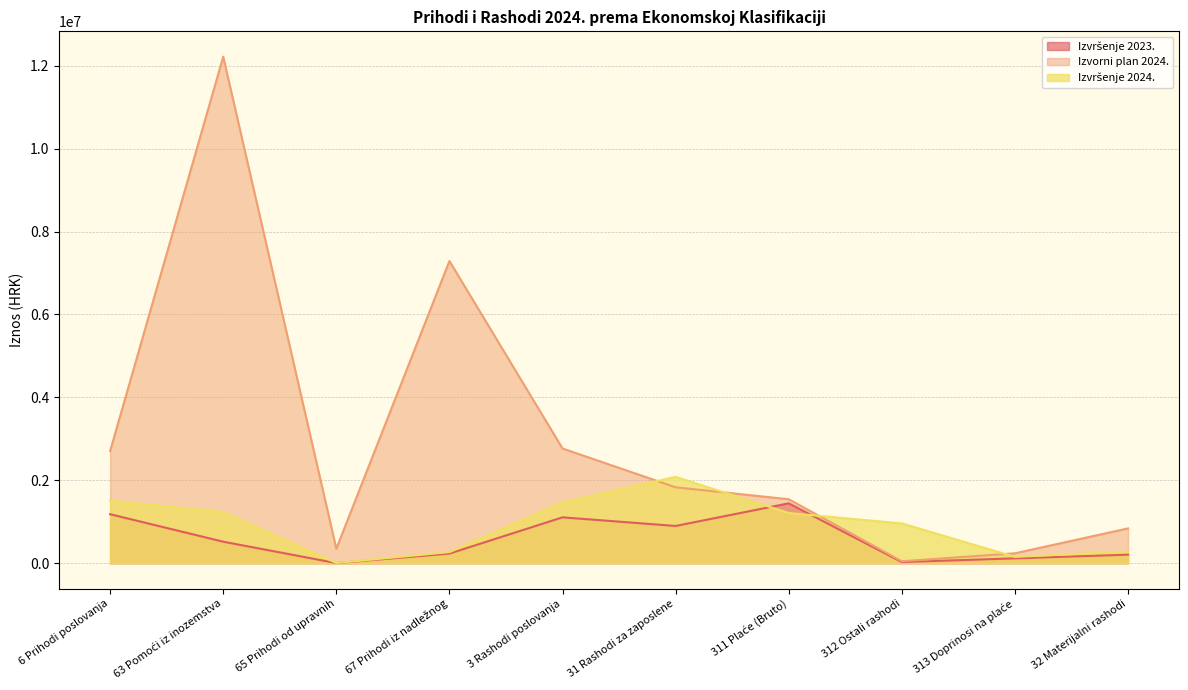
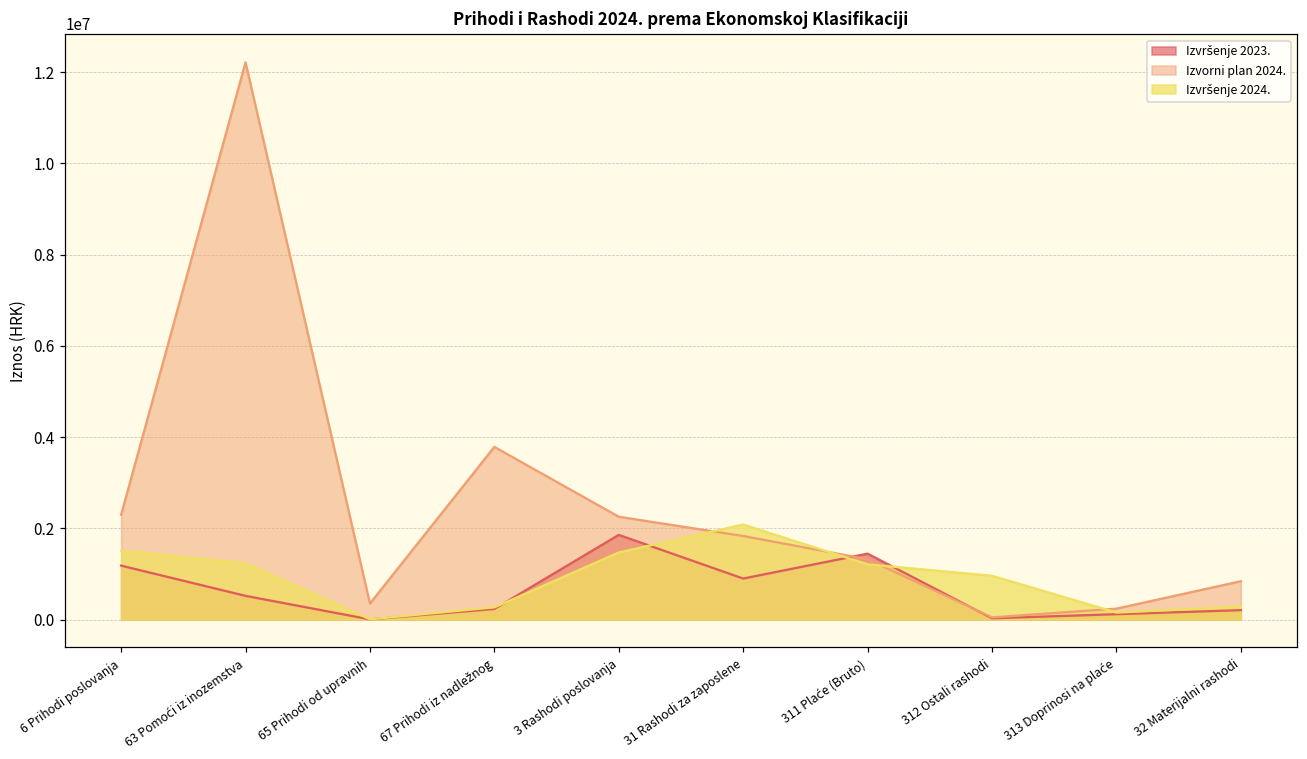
Izvorni plan 2024., 6 Prihodi poslovanja: 2700000 -> 2300000
Izvorni plan 2024., 67 Prihodi iz nadležnog: 7300000 -> 3800000
Izvršenje 2023., 3 Rashodi poslovanja: 1100000 -> 1900000
Izvorni plan 2024., 3 Rashodi poslovanja: 2800000 -> 2300000
Izvorni plan 2024., 311 Plaće (Bruto): 1500000 -> 1300000
